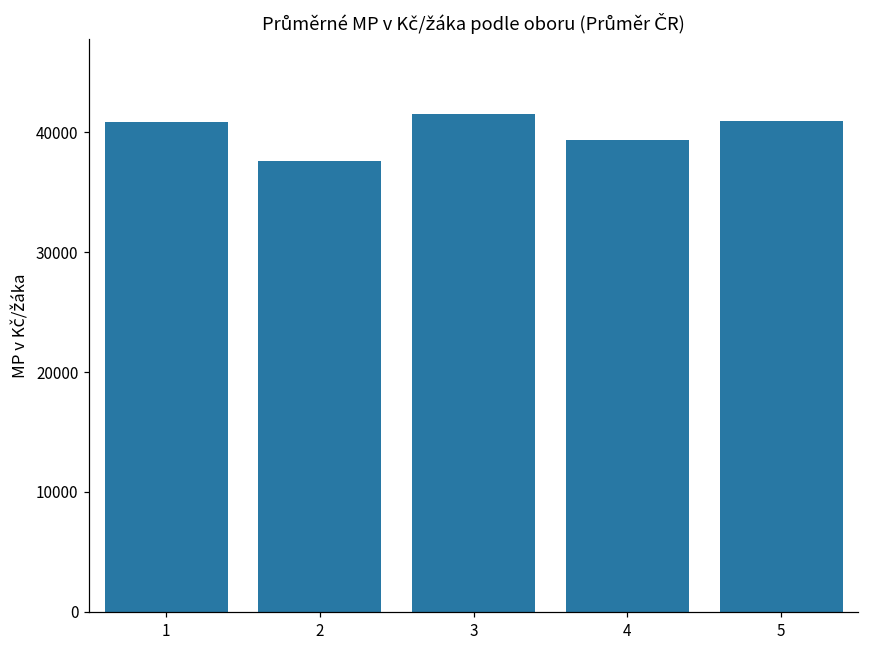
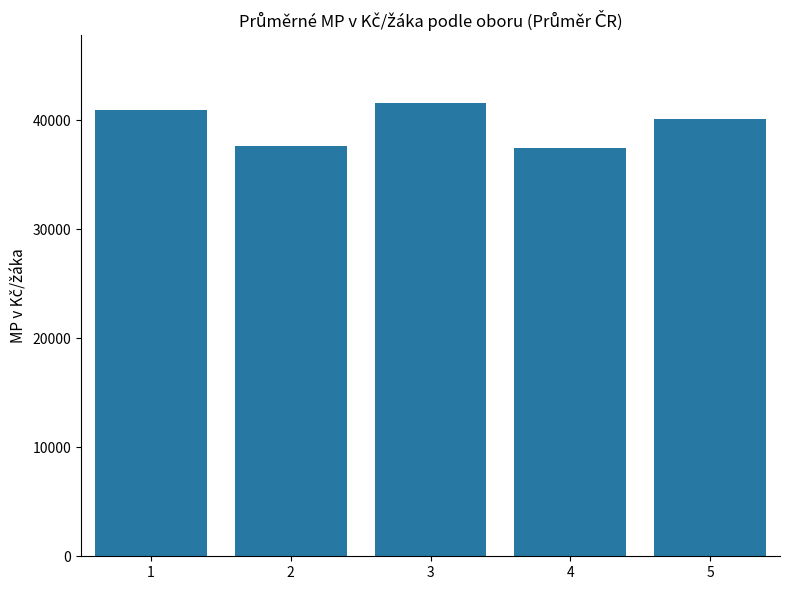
4: 39300 -> 37400
5: 40900 -> 40100
